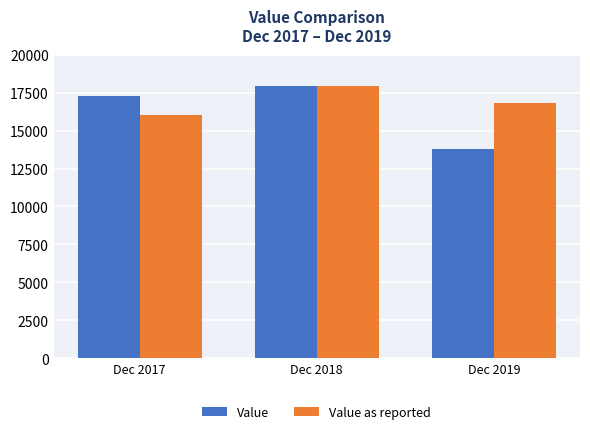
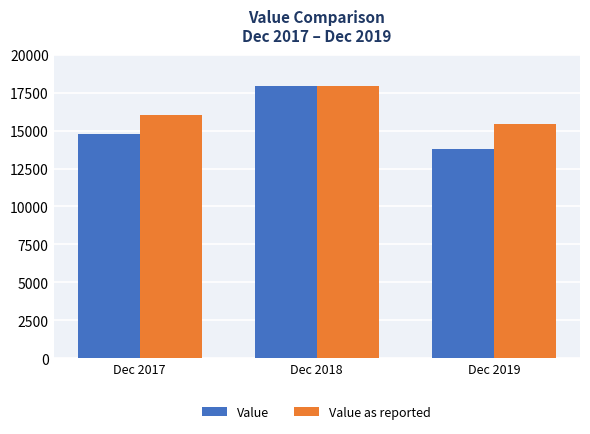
Value, Dec 2017: 17300 -> 14800
Value as reported, Dec 2019: 16800 -> 15400
